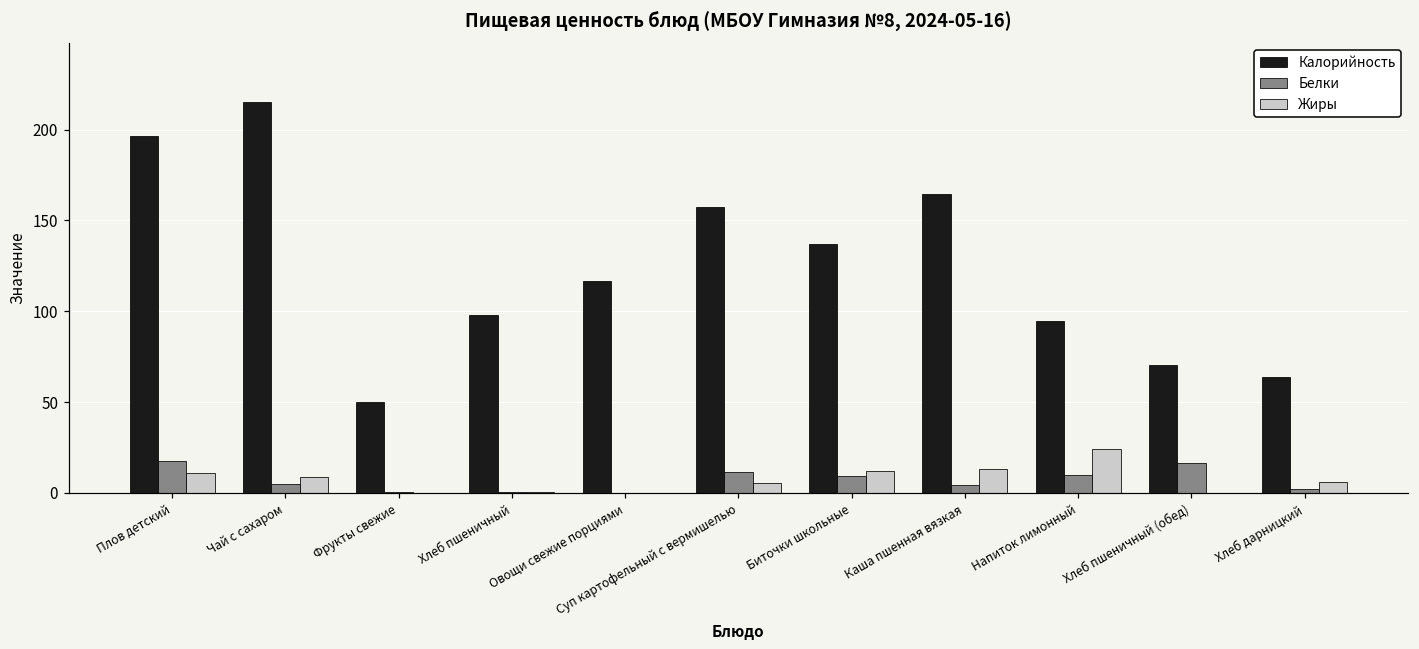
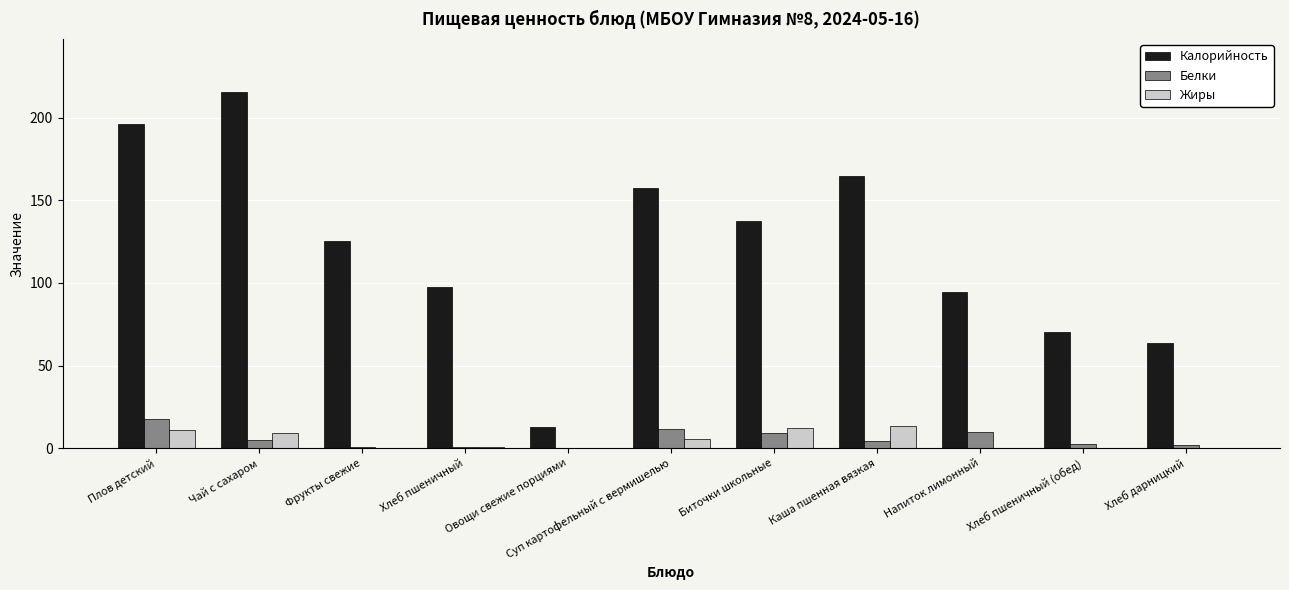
Калорийность, Фрукты свежие: 50 -> 125
Калорийность, Овощи свежие порциями: 117 -> 13
Жиры, Напиток лимонный: 24 -> 0
Белки, Хлеб пшеничный (обед): 17 -> 2
Жиры, Хлеб дарницкий: 6 -> 0
